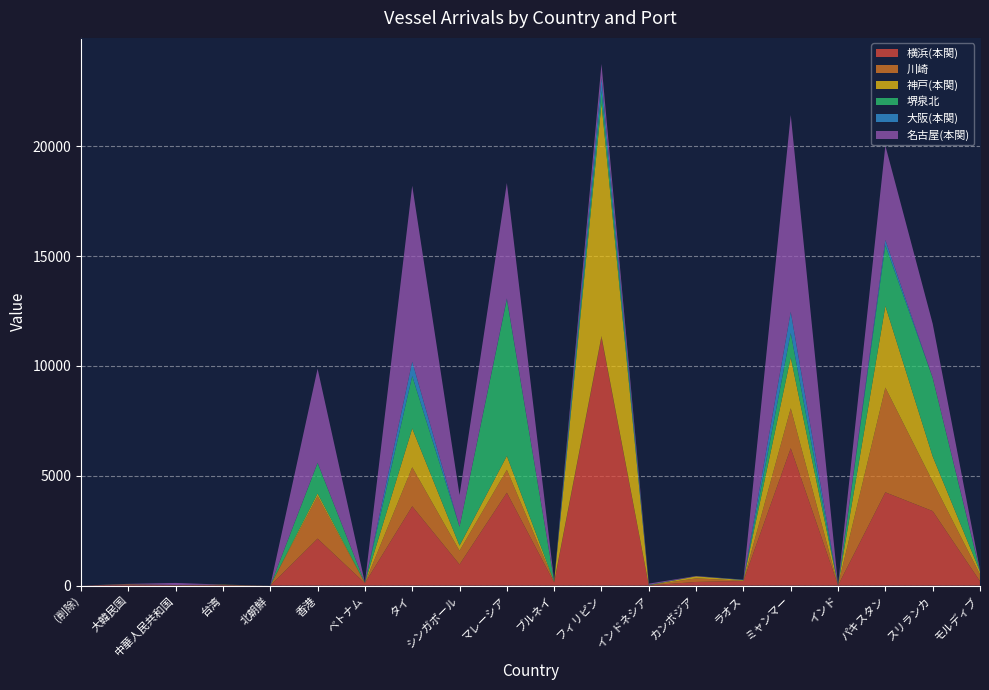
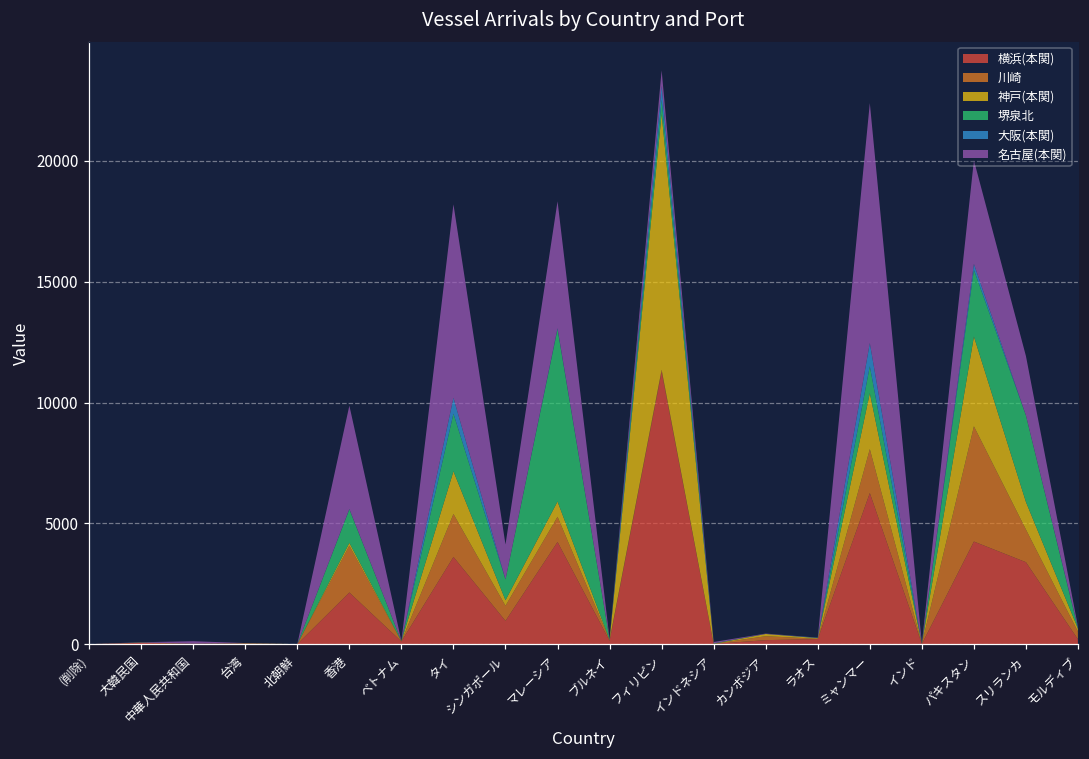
名古屋(本関), ミャンマー: 9000 -> 9900
